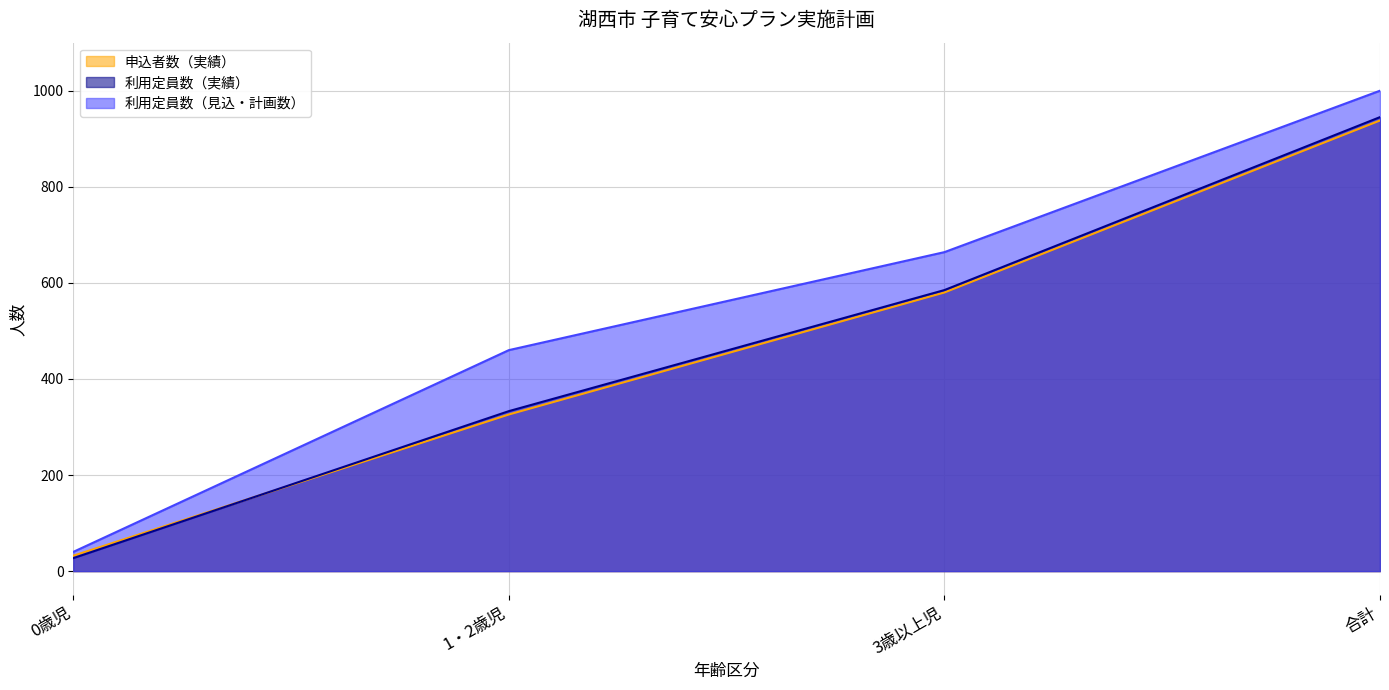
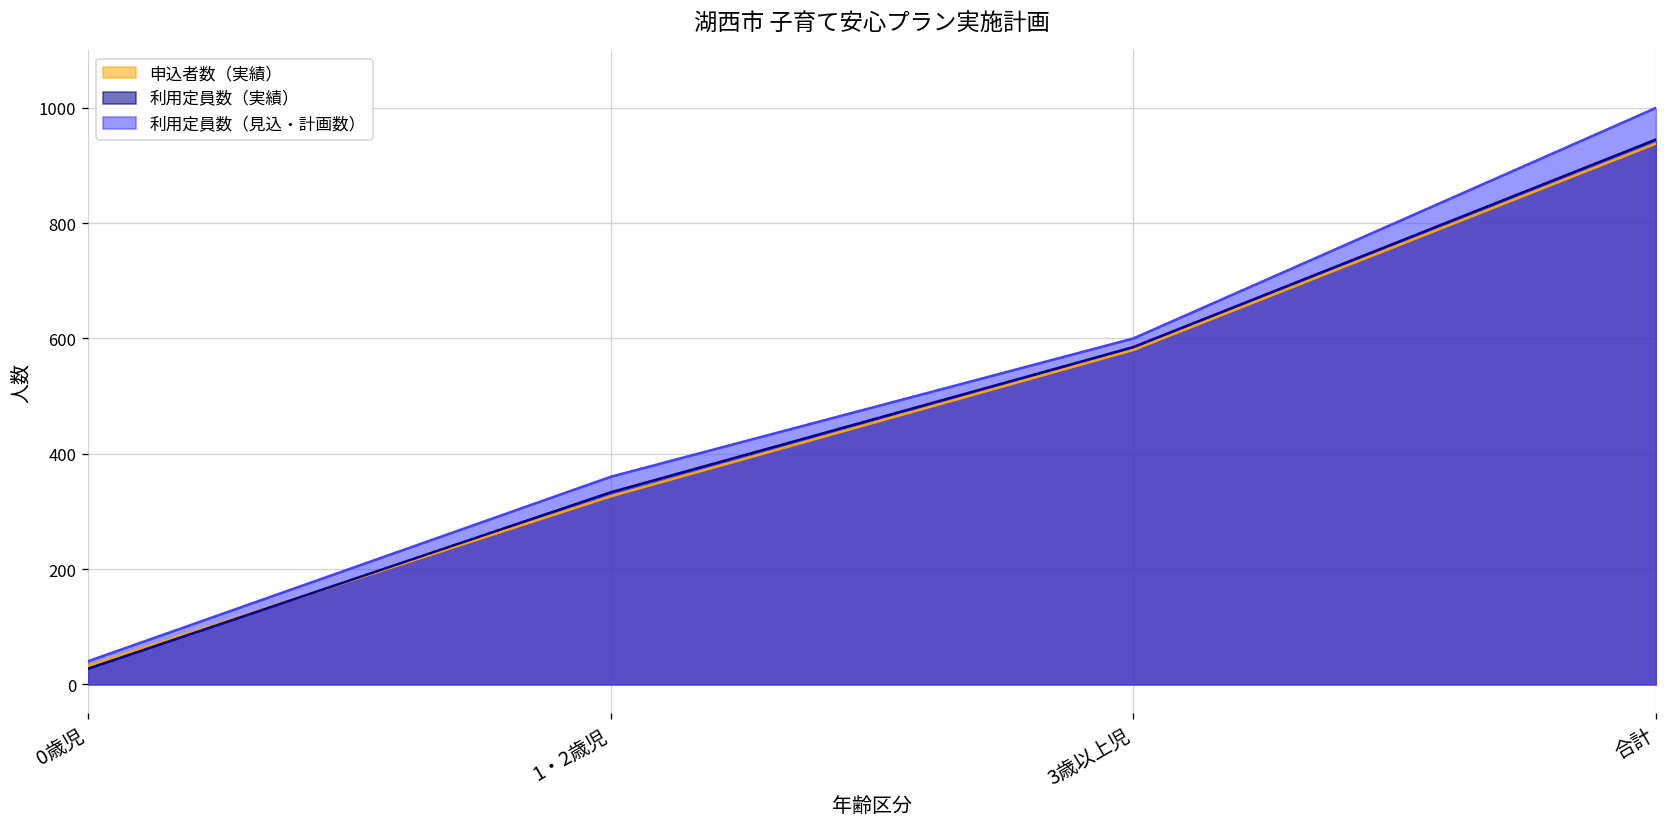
利用定員数（見込・計画数）, 1・2歳児: 460 -> 360
利用定員数（見込・計画数）, 3歳以上児: 660 -> 600
